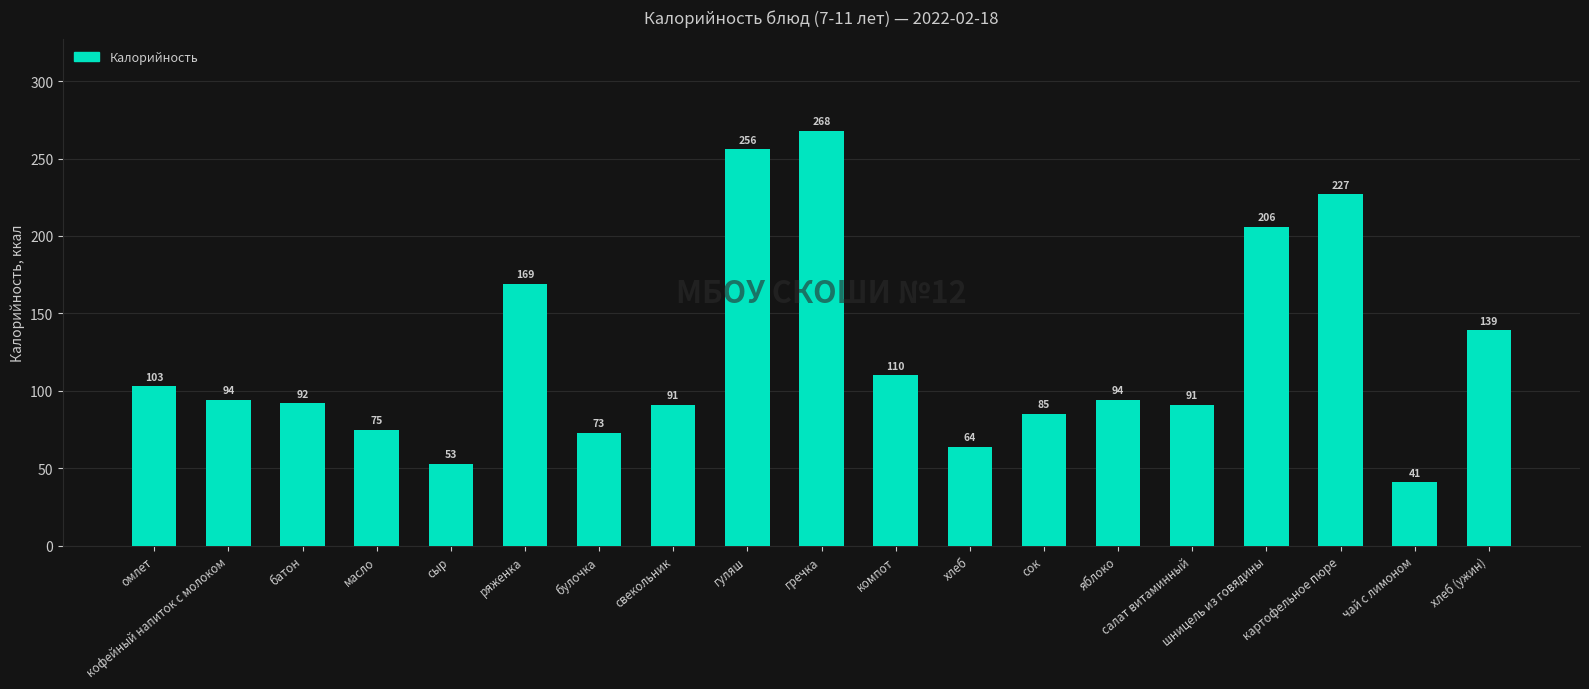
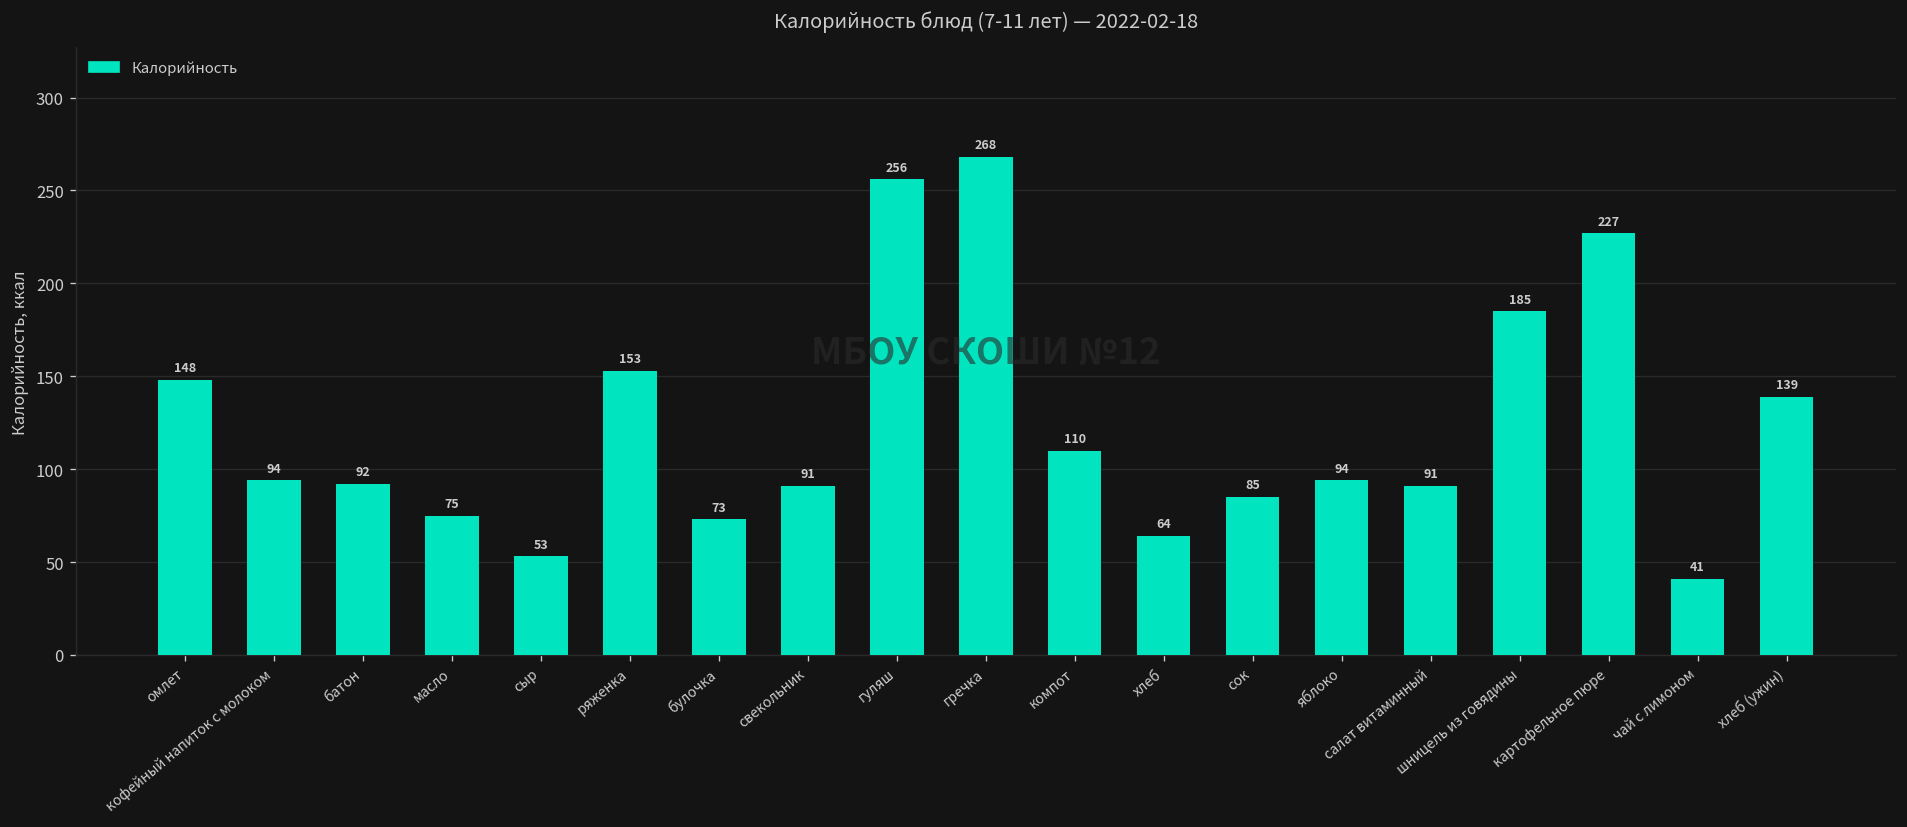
омлет: 103 -> 148
ряженка: 169 -> 153
шницель из говядины: 206 -> 185
